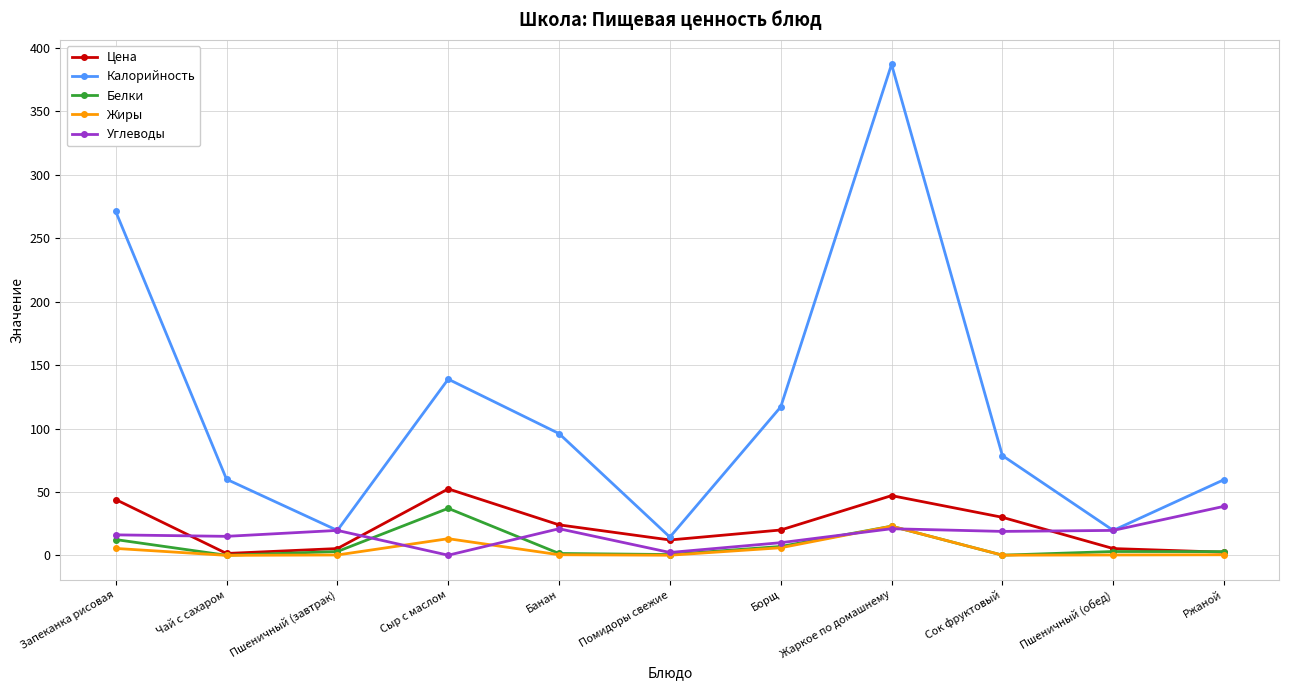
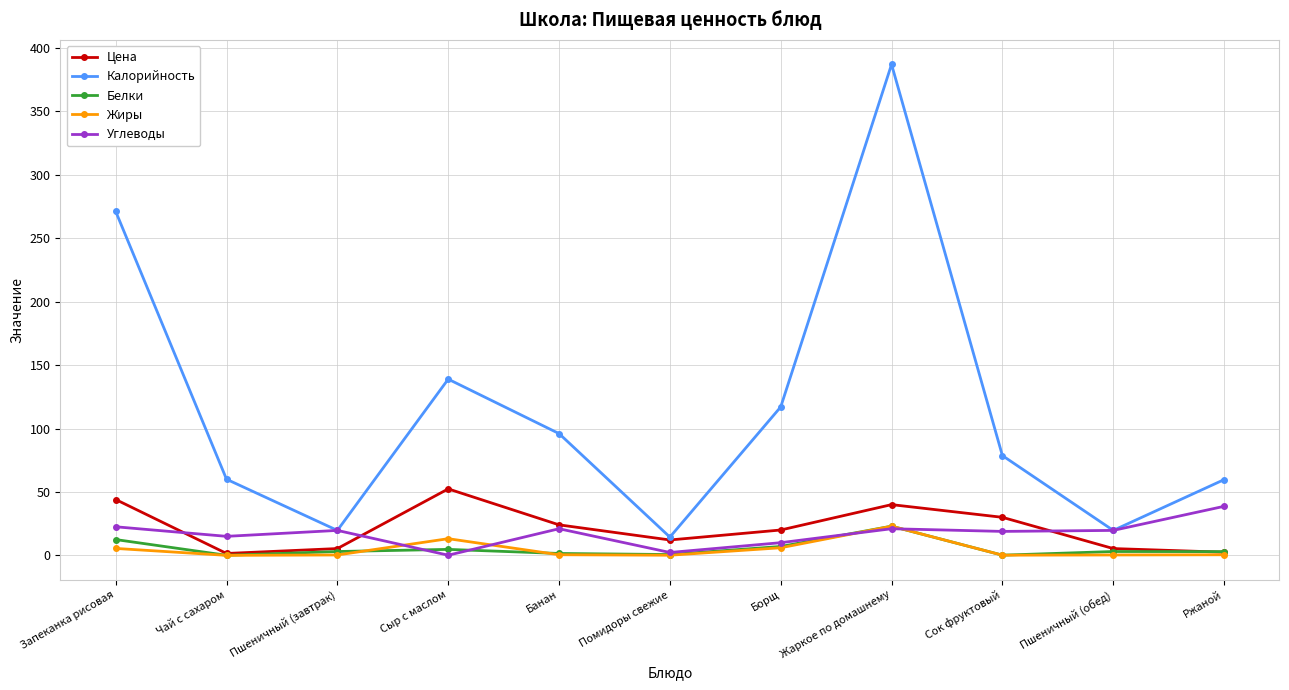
Углеводы, Запеканка рисовая: 16 -> 23
Белки, Сыр с маслом: 37 -> 5
Цена, Жаркое по домашнему: 47 -> 40
